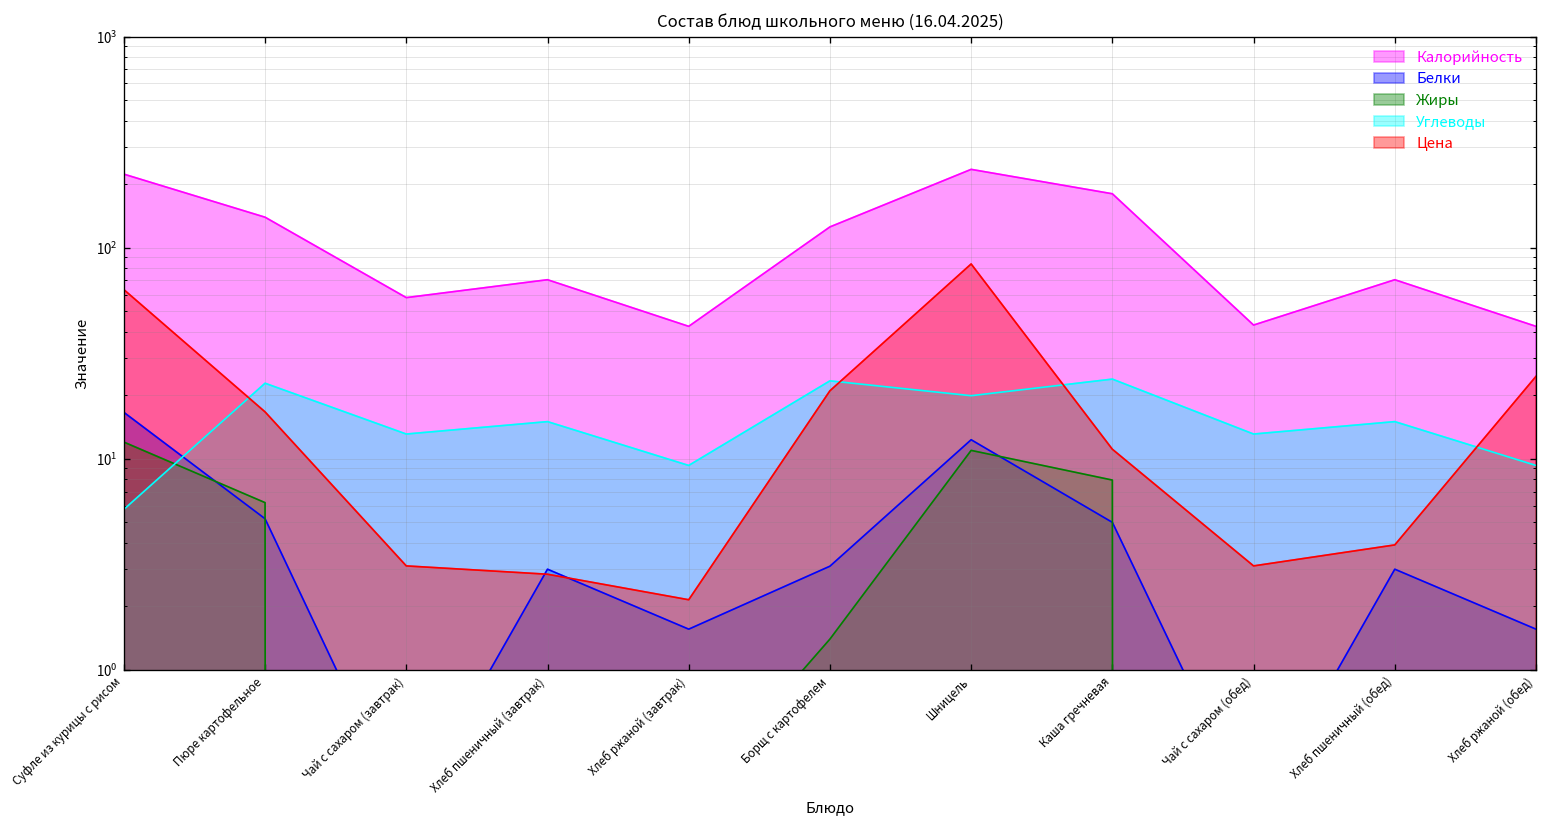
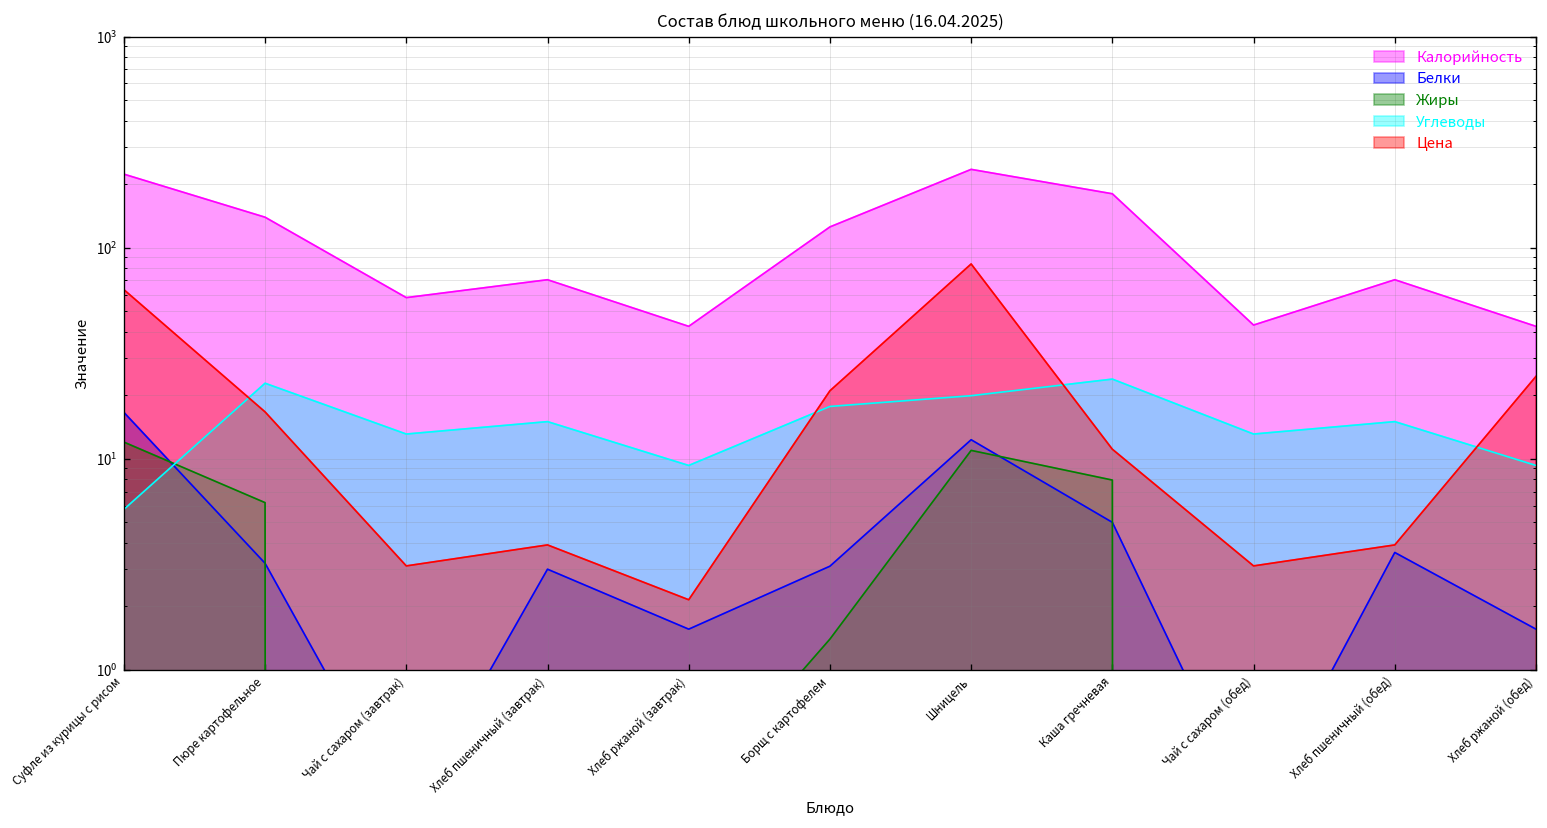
Белки, Пюре картофельное: 5.2 -> 3.2
Цена, Хлеб пшеничный (завтрак): 2.8 -> 3.9
Углеводы, Борщ с картофелем: 23 -> 18
Белки, Хлеб пшеничный (обед): 3.0 -> 3.6
